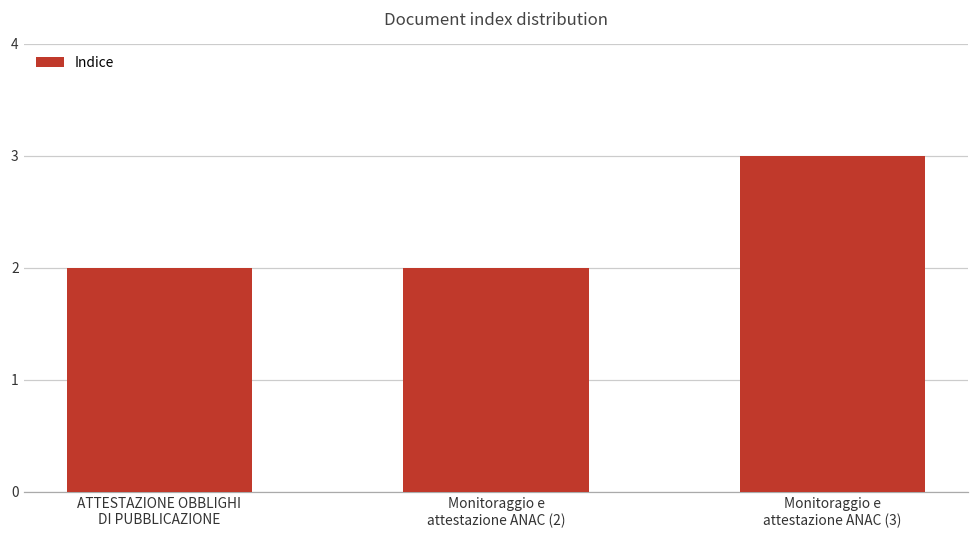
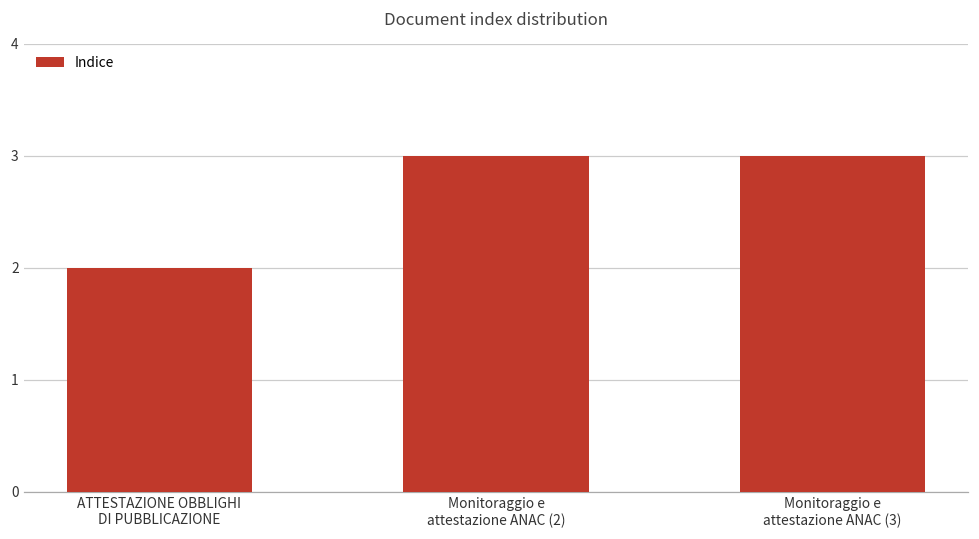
Monitoraggio e attestazione ANAC (2): 2 -> 3
